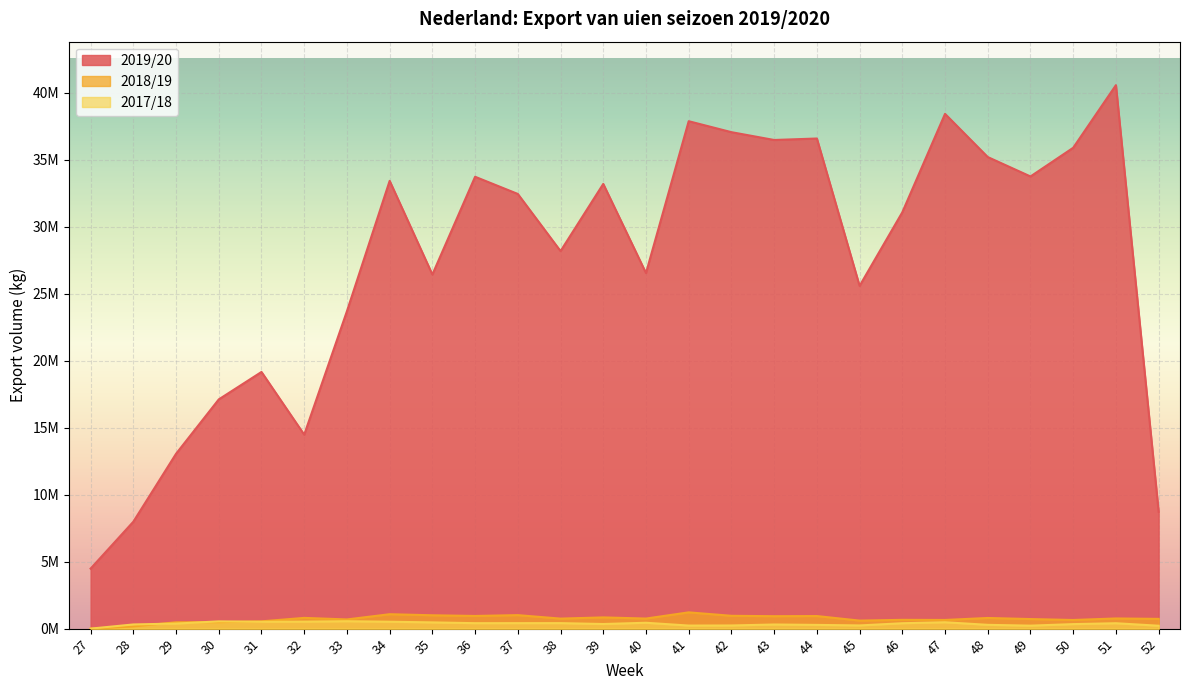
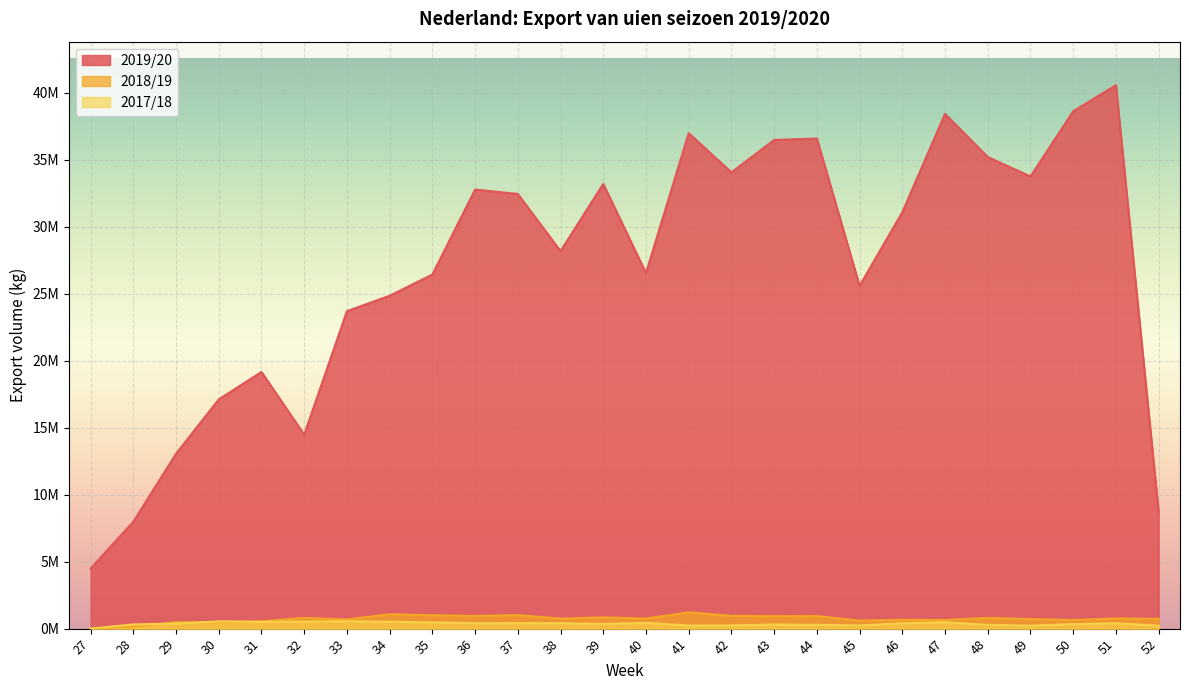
2019/20, 34: 33400000 -> 24900000
2019/20, 36: 33700000 -> 32800000
2019/20, 41: 37900000 -> 37000000
2019/20, 42: 37100000 -> 34100000
2019/20, 50: 35900000 -> 38600000
